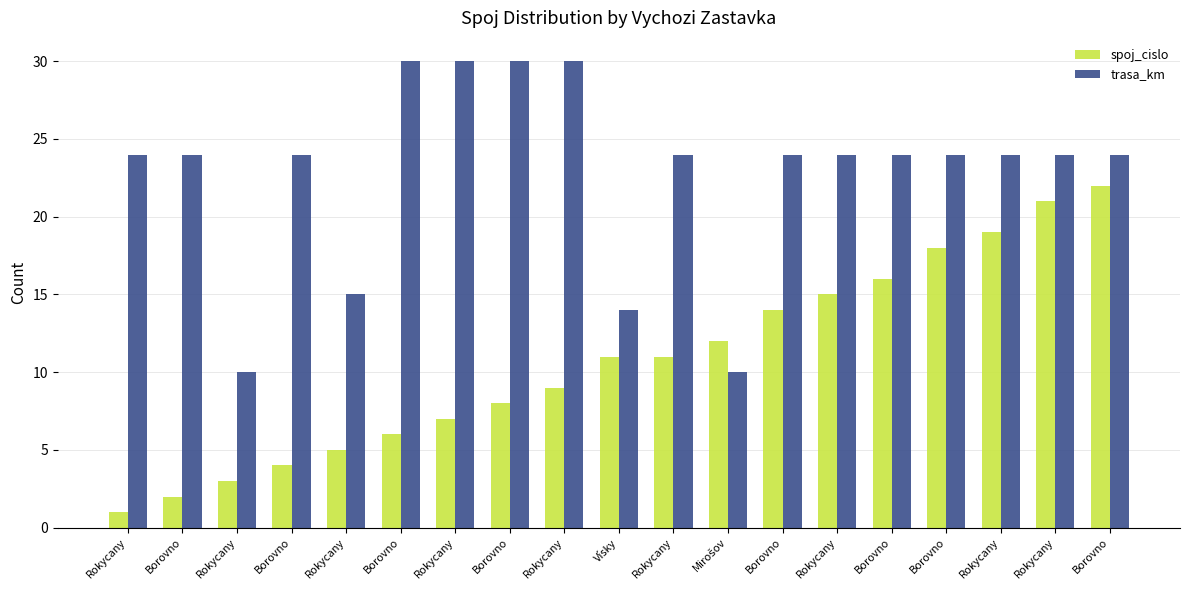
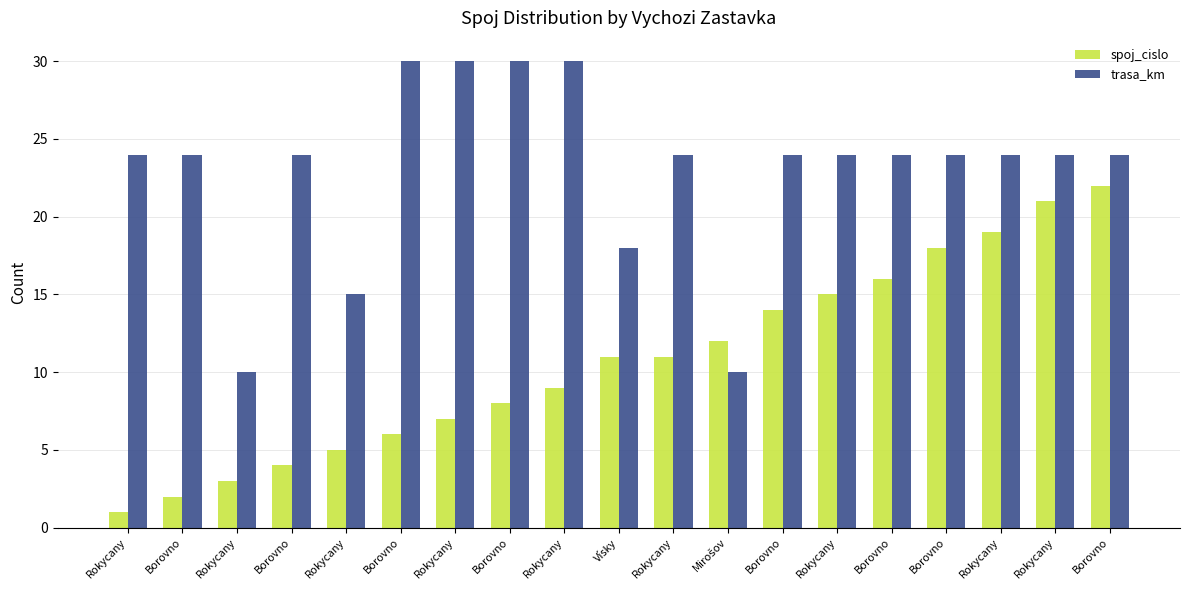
trasa_km, Vísky: 14 -> 18
